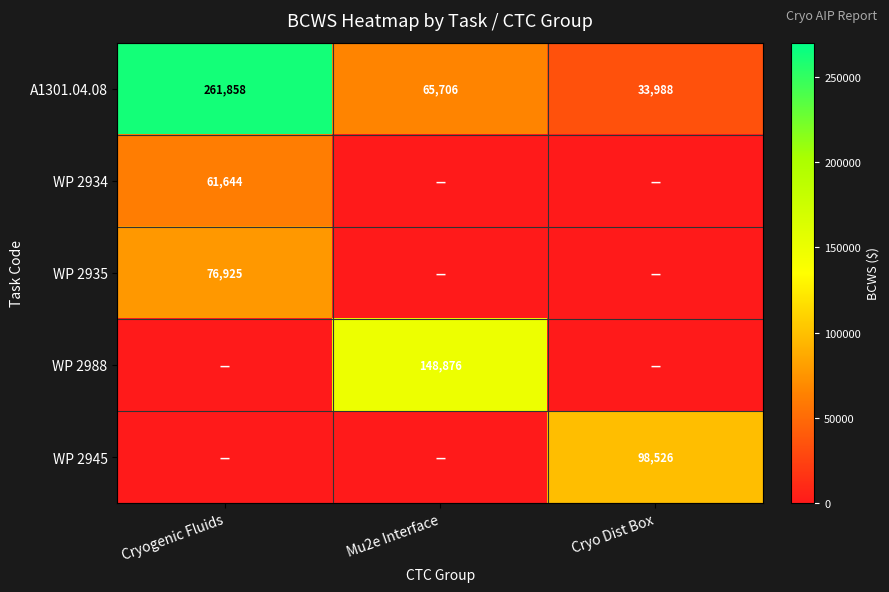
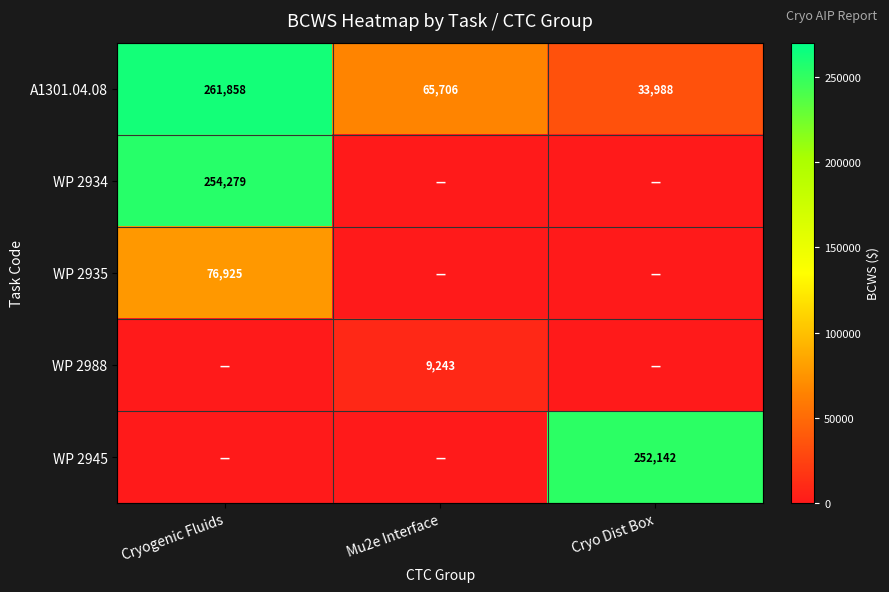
WP 2934, Cryogenic Fluids: 61,644 -> 254,279
WP 2988, Mu2e Interface: 148,876 -> 9,243
WP 2945, Cryo Dist Box: 98,526 -> 252,142
